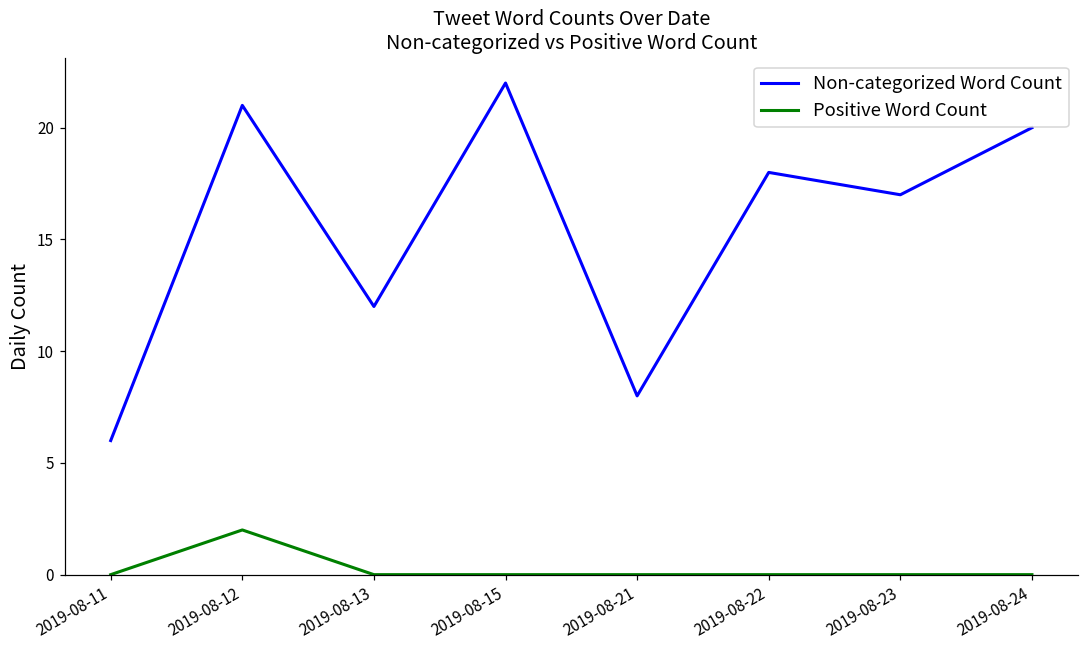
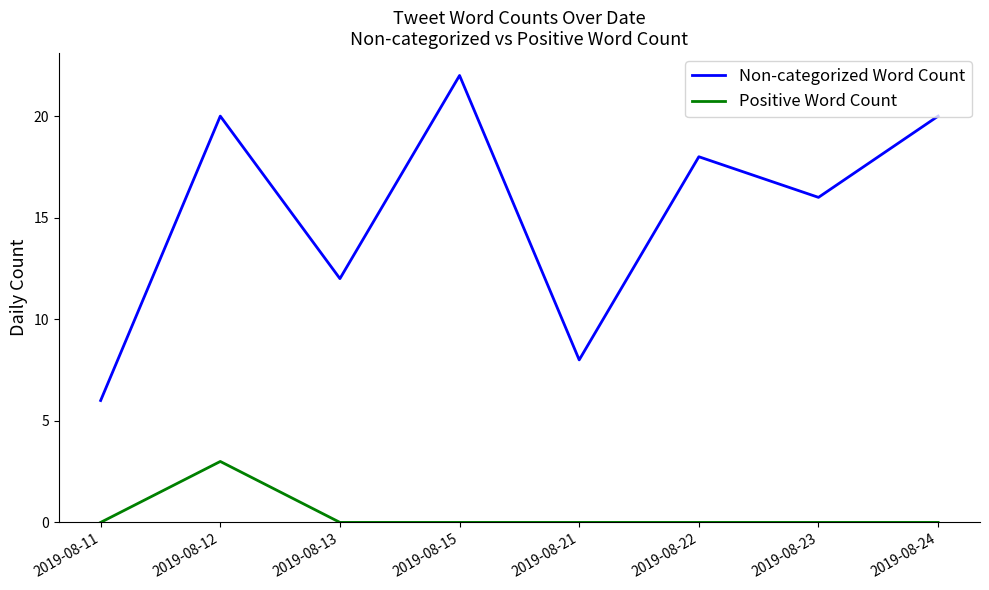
Non-categorized Word Count, 2019-08-12: 21 -> 20
Positive Word Count, 2019-08-12: 2 -> 3
Non-categorized Word Count, 2019-08-23: 17 -> 16
